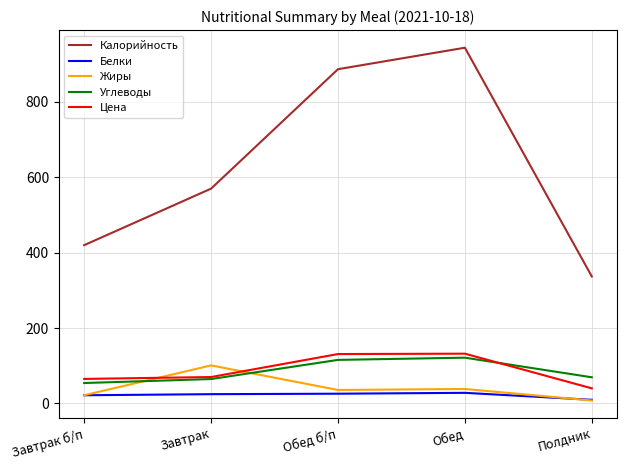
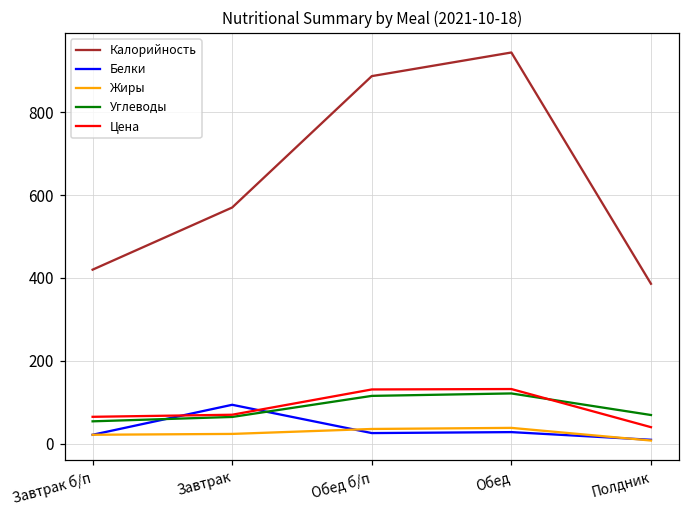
Белки, Завтрак: 20 -> 90
Жиры, Завтрак: 100 -> 20
Калорийность, Полдник: 340 -> 390
